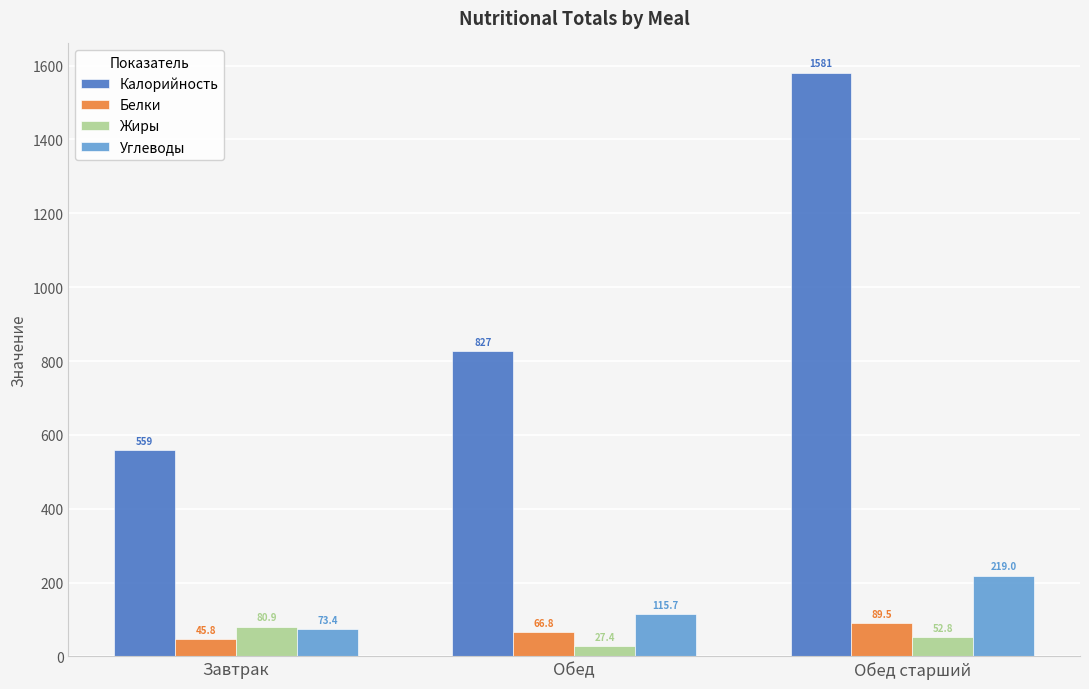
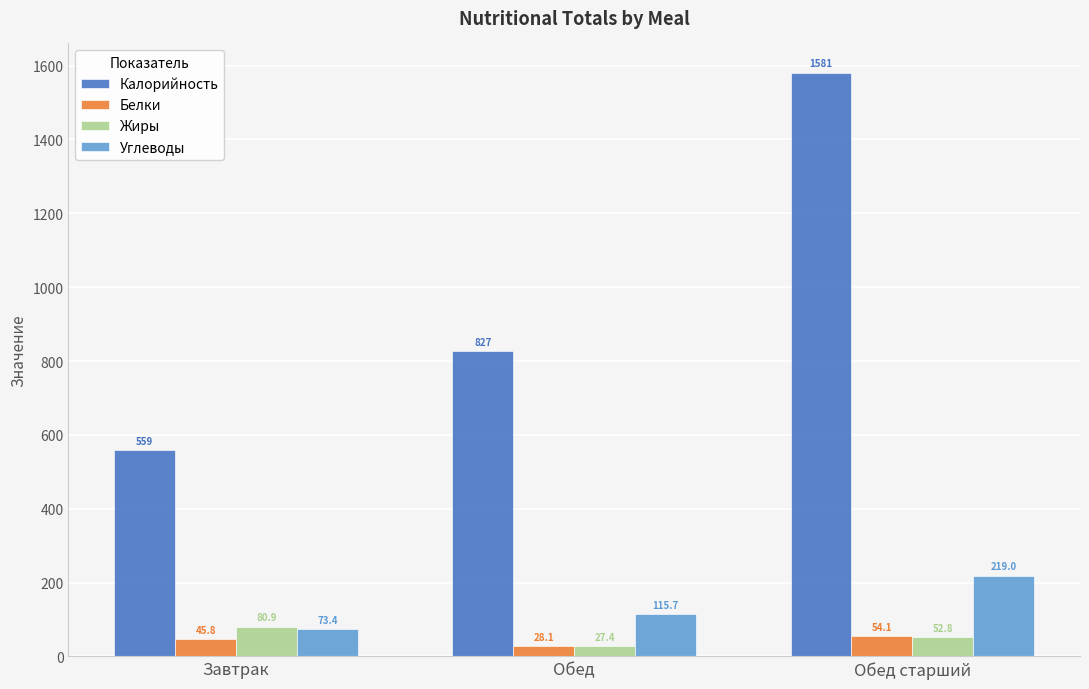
Белки, Обед: 66.8 -> 28.1
Белки, Обед старший: 89.5 -> 54.1
